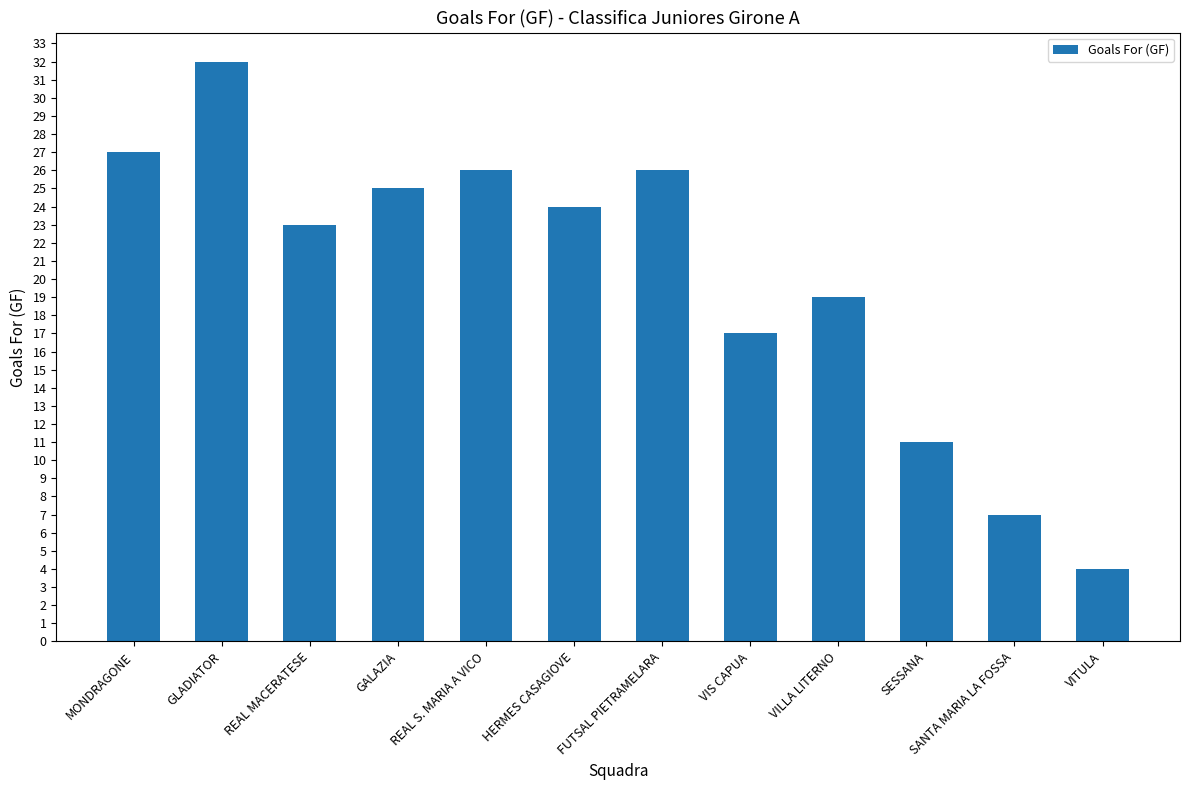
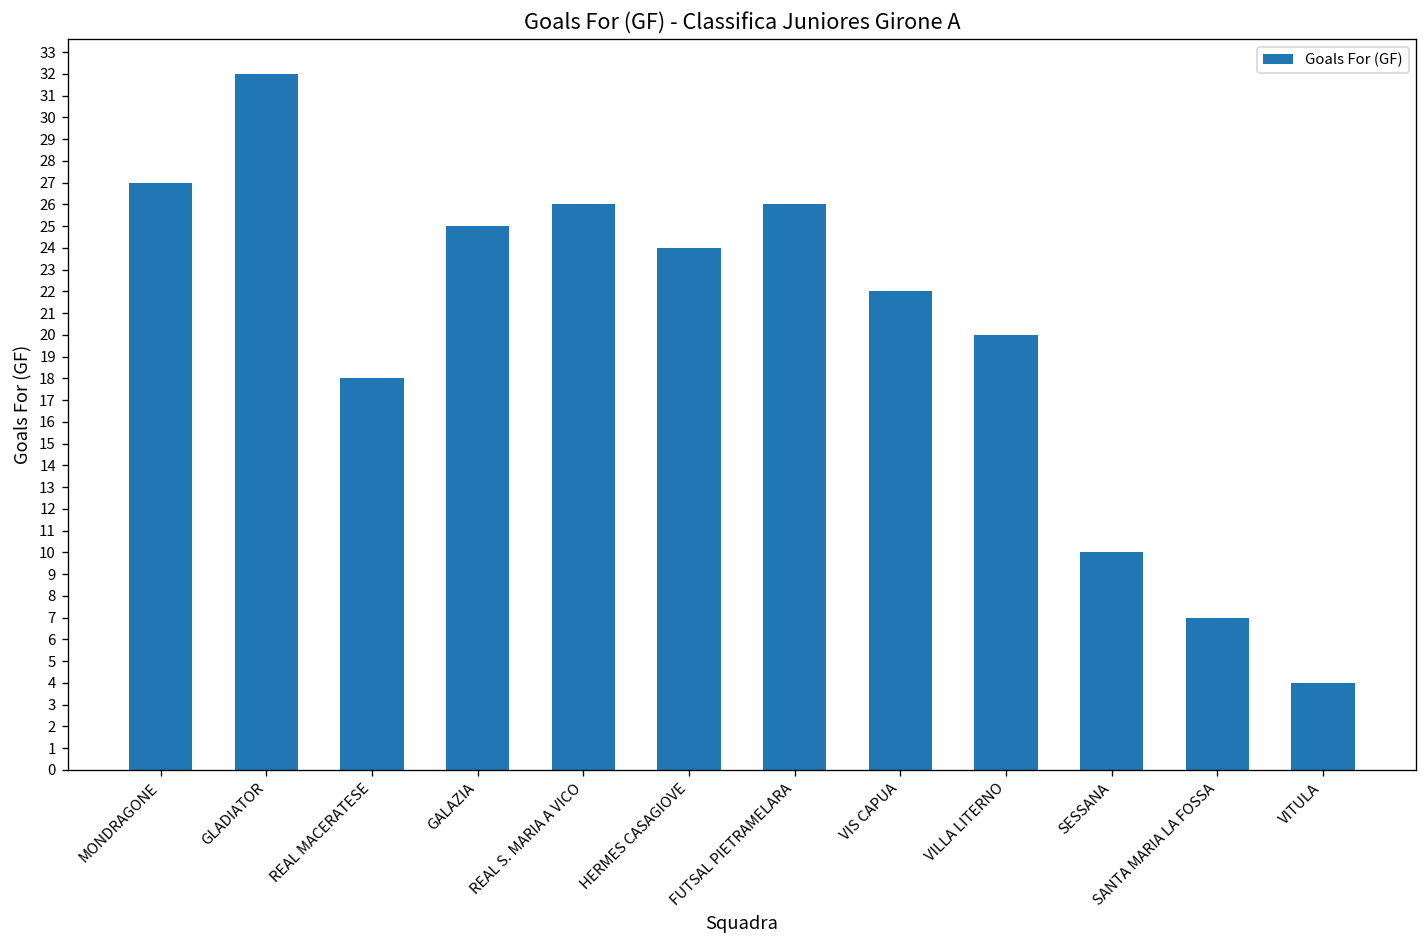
REAL MACERATESE: 23 -> 18
VIS CAPUA: 17 -> 22
VILLA LITERNO: 19 -> 20
SESSANA: 11 -> 10
